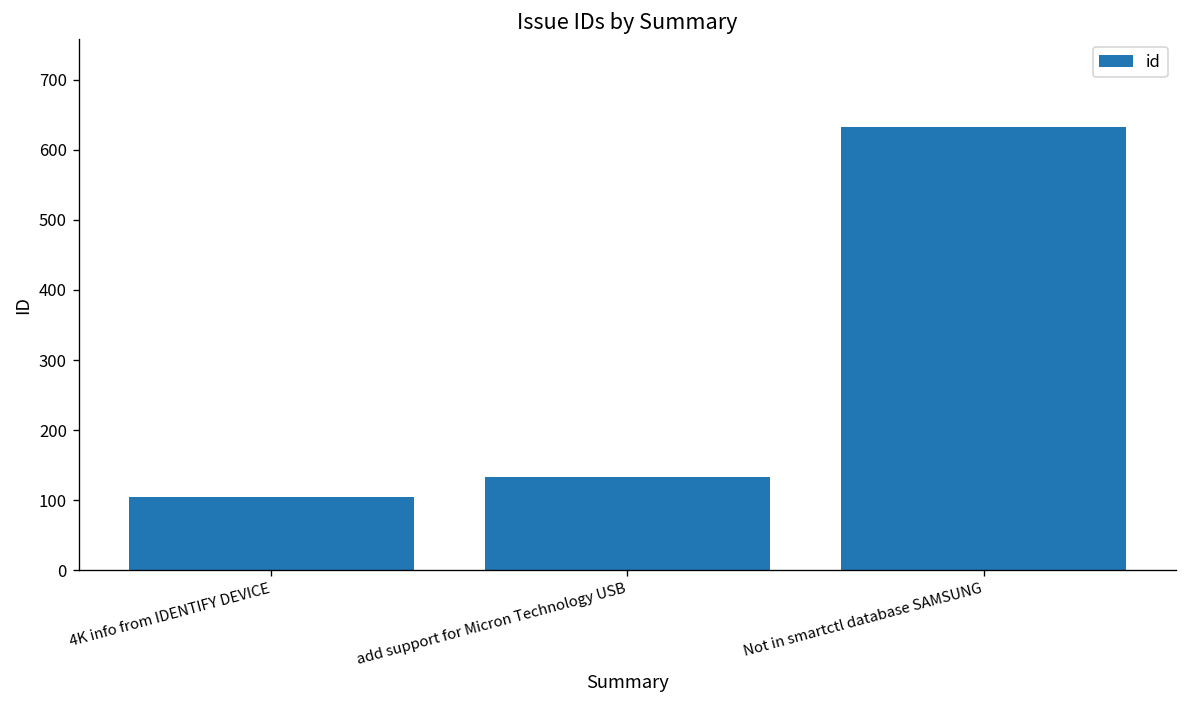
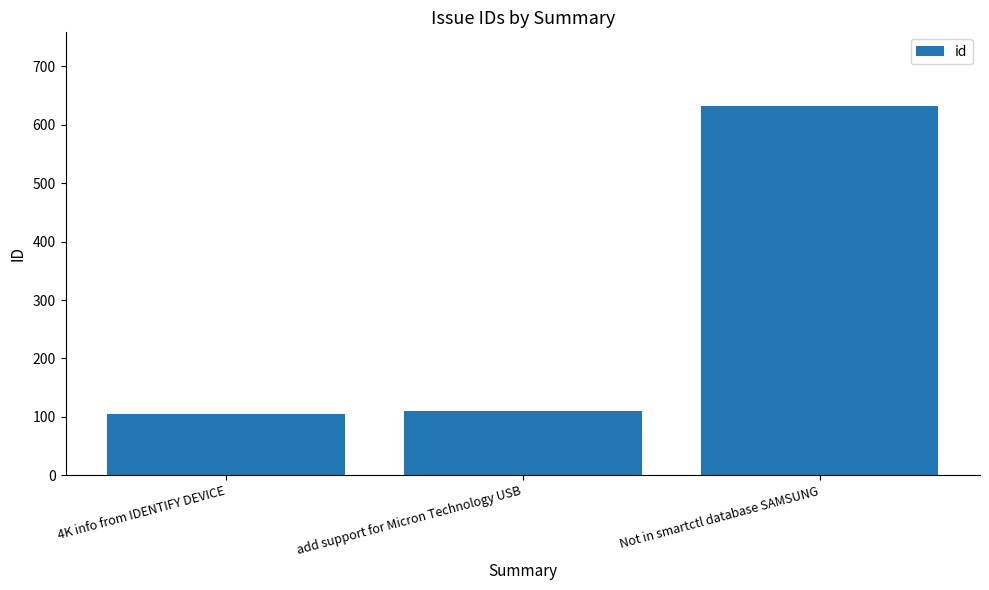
add support for Micron Technology USB: 130 -> 110
